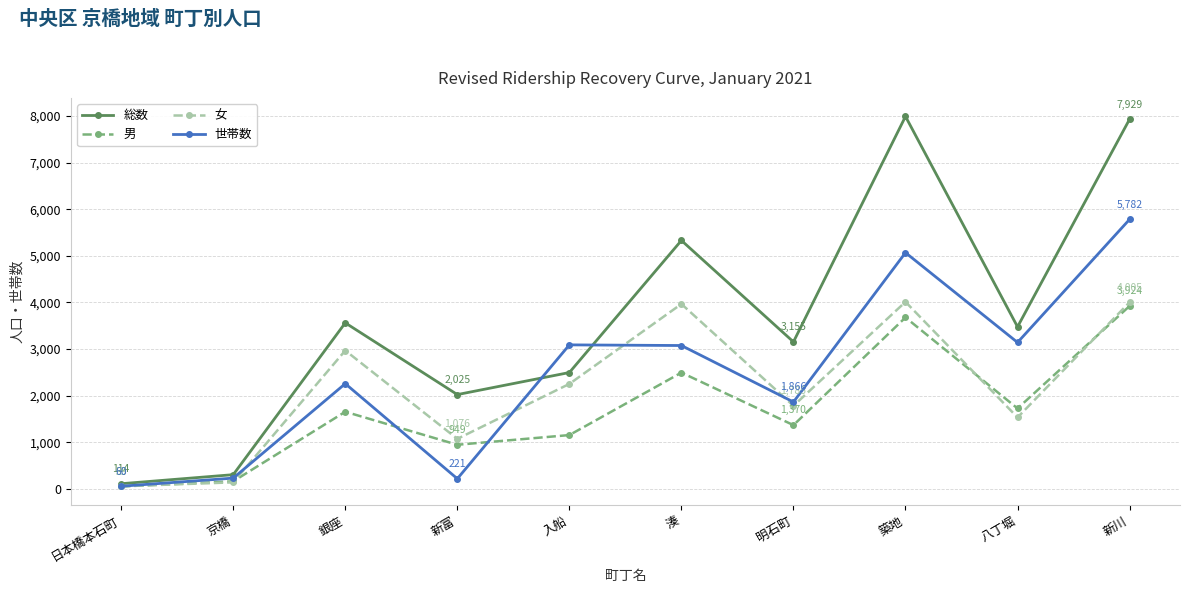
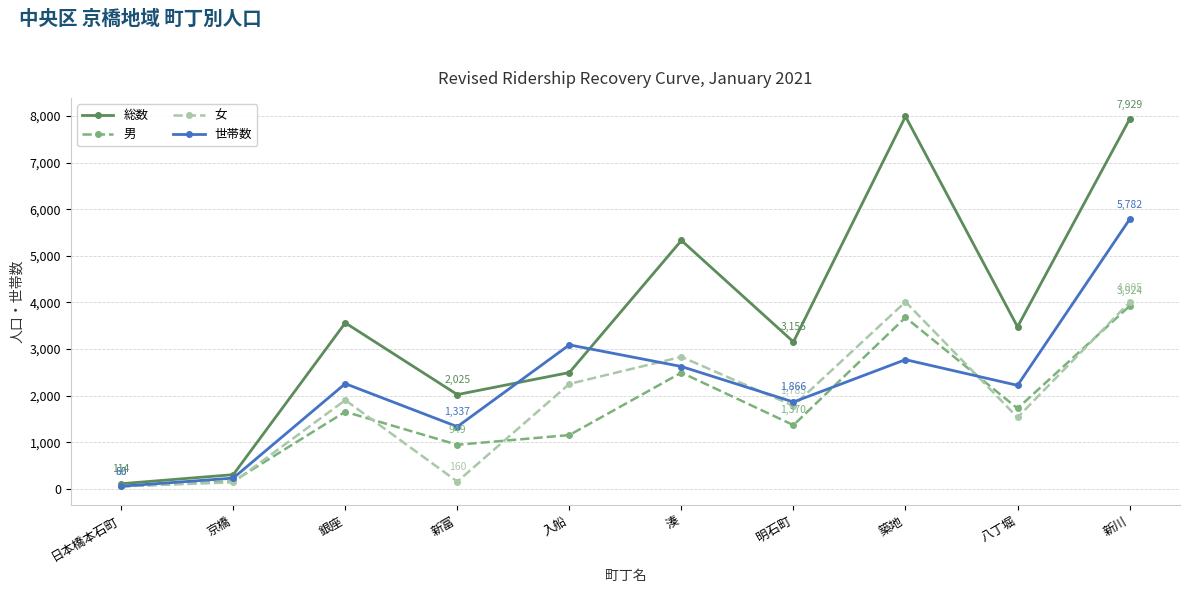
女, 銀座: 3,000 -> 1,900
女, 新富: 1,076 -> 160
世帯数, 新富: 221 -> 1,337
女, 湊: 4,000 -> 2,800
世帯数, 湊: 3,100 -> 2,600
世帯数, 築地: 5,100 -> 2,800
世帯数, 八丁堀: 3,100 -> 2,200
